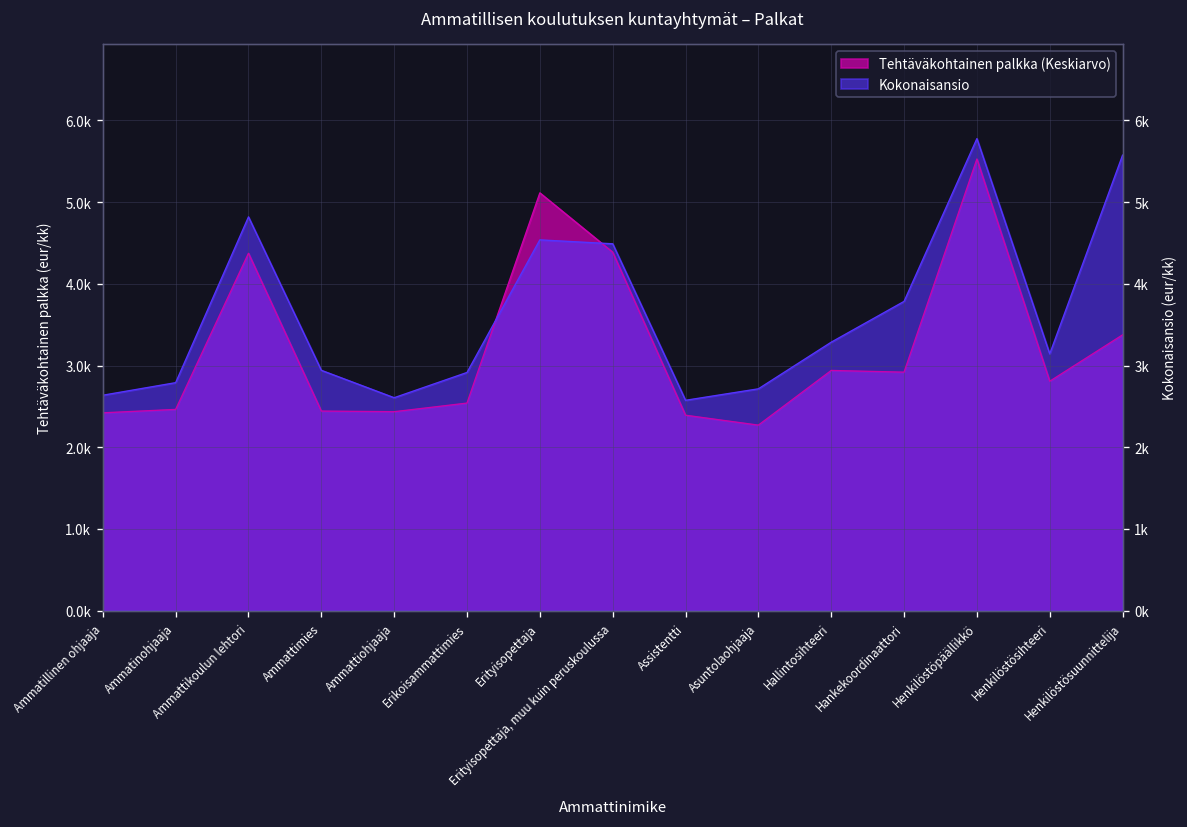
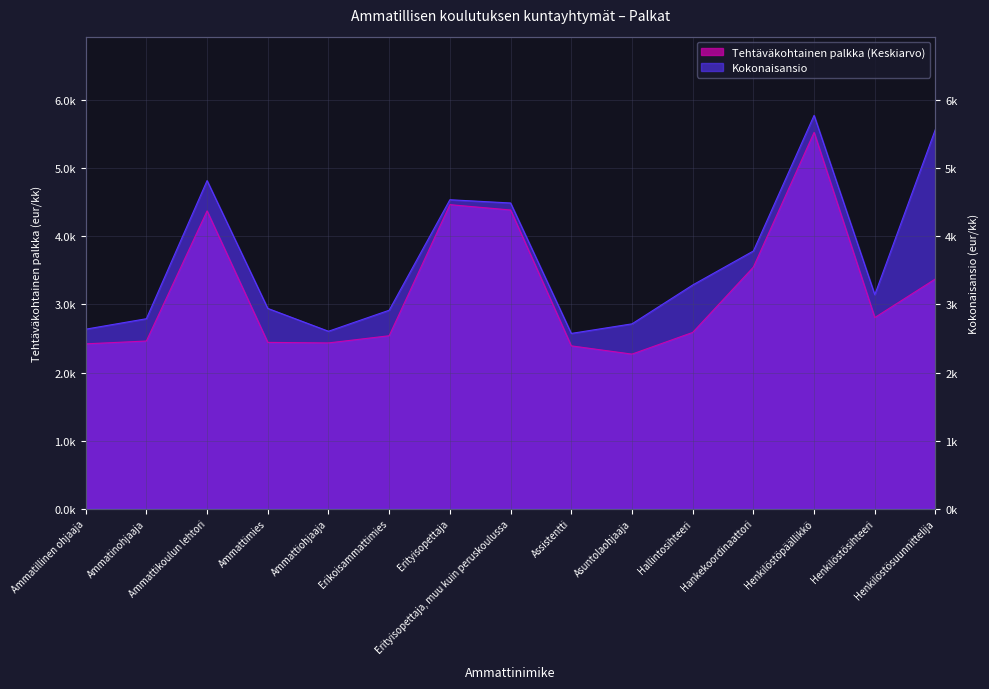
Tehtäväkohtainen palkka (Keskiarvo), Erityisopettaja: 5100 -> 4500
Tehtäväkohtainen palkka (Keskiarvo), Hallintosihteeri: 2900 -> 2600
Tehtäväkohtainen palkka (Keskiarvo), Hankekoordinaattori: 2900 -> 3500
